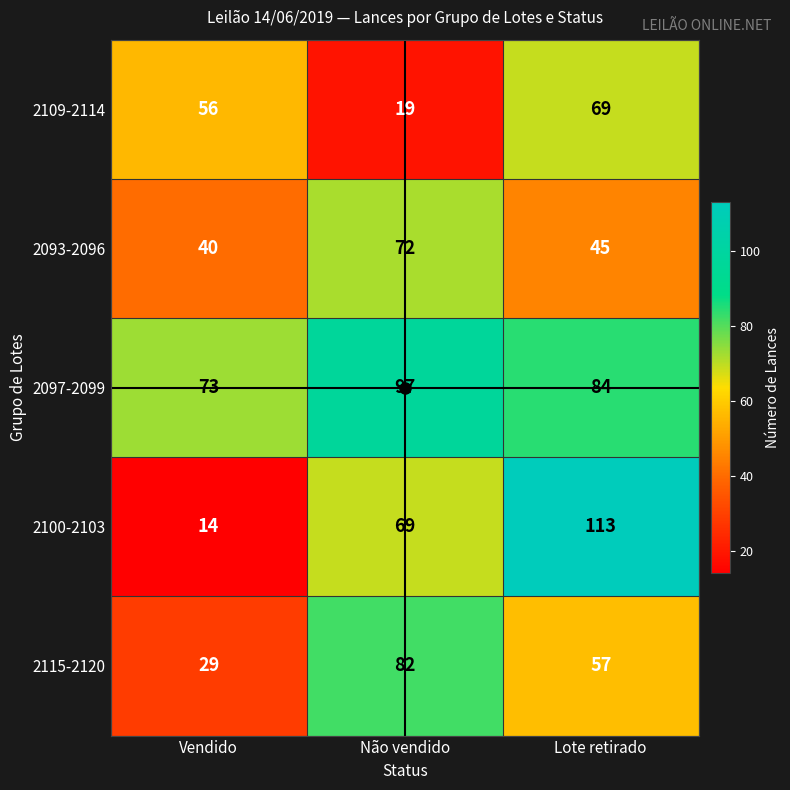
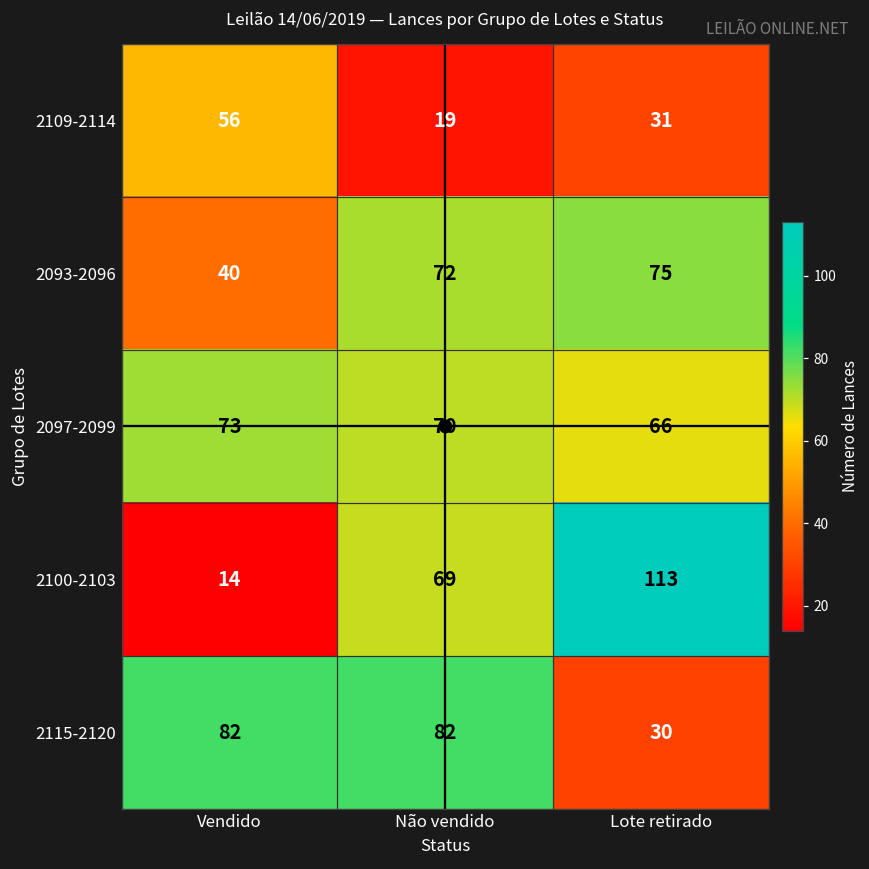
2109-2114, Lote retirado: 69 -> 31
2093-2096, Lote retirado: 45 -> 75
2097-2099, Não vendido: 97 -> 70
2097-2099, Lote retirado: 84 -> 66
2115-2120, Vendido: 29 -> 82
2115-2120, Lote retirado: 57 -> 30
